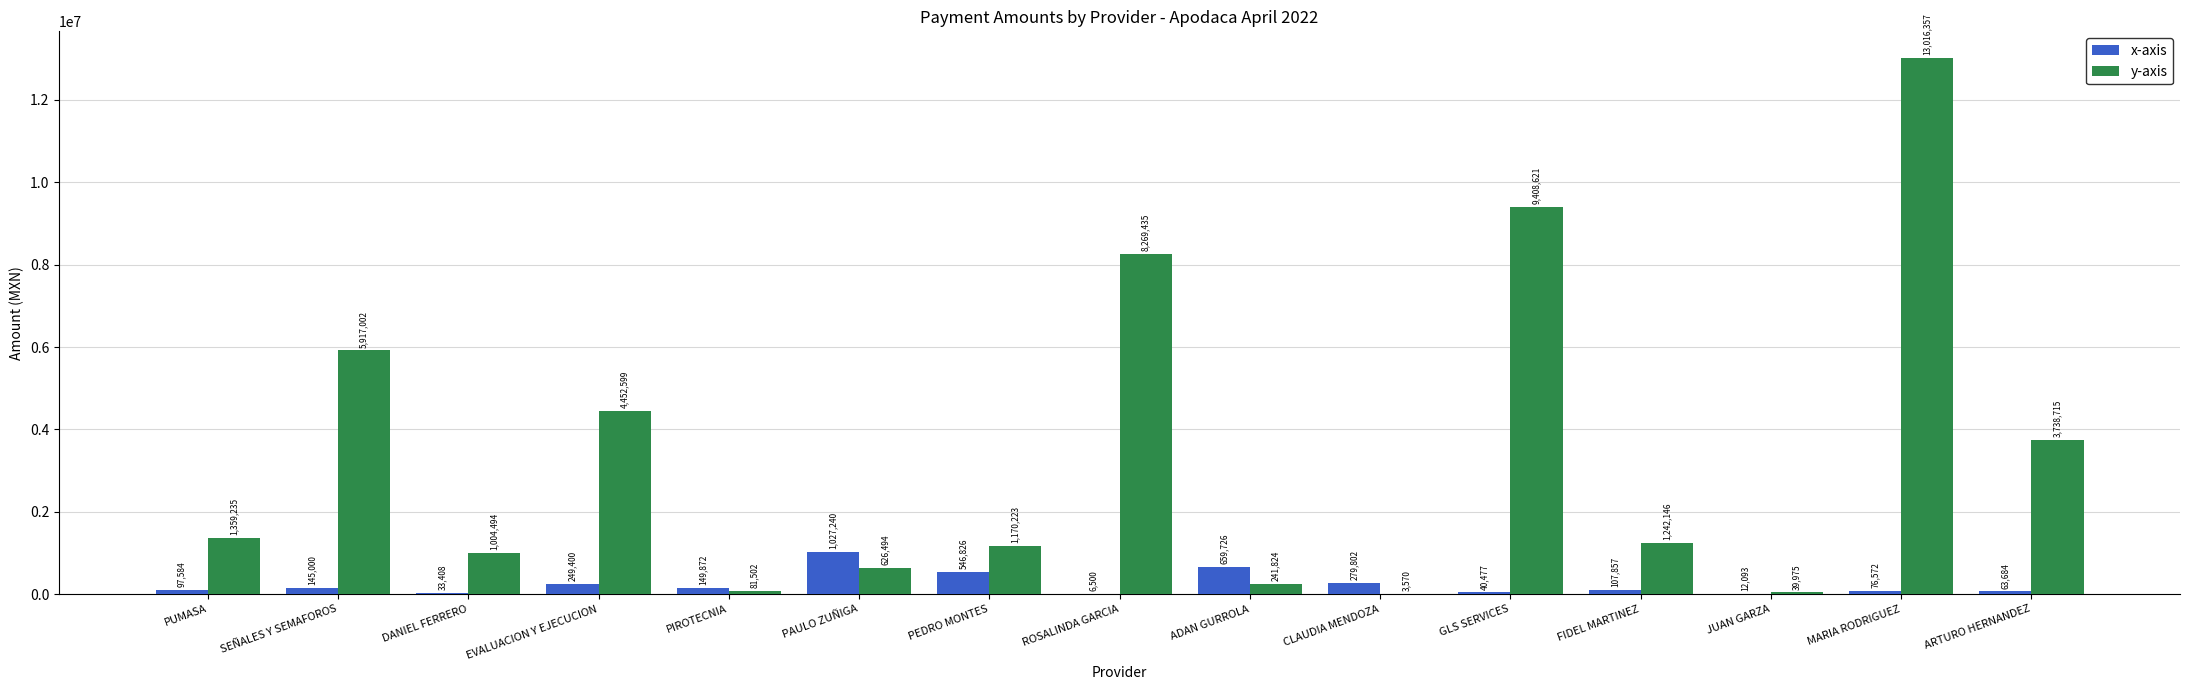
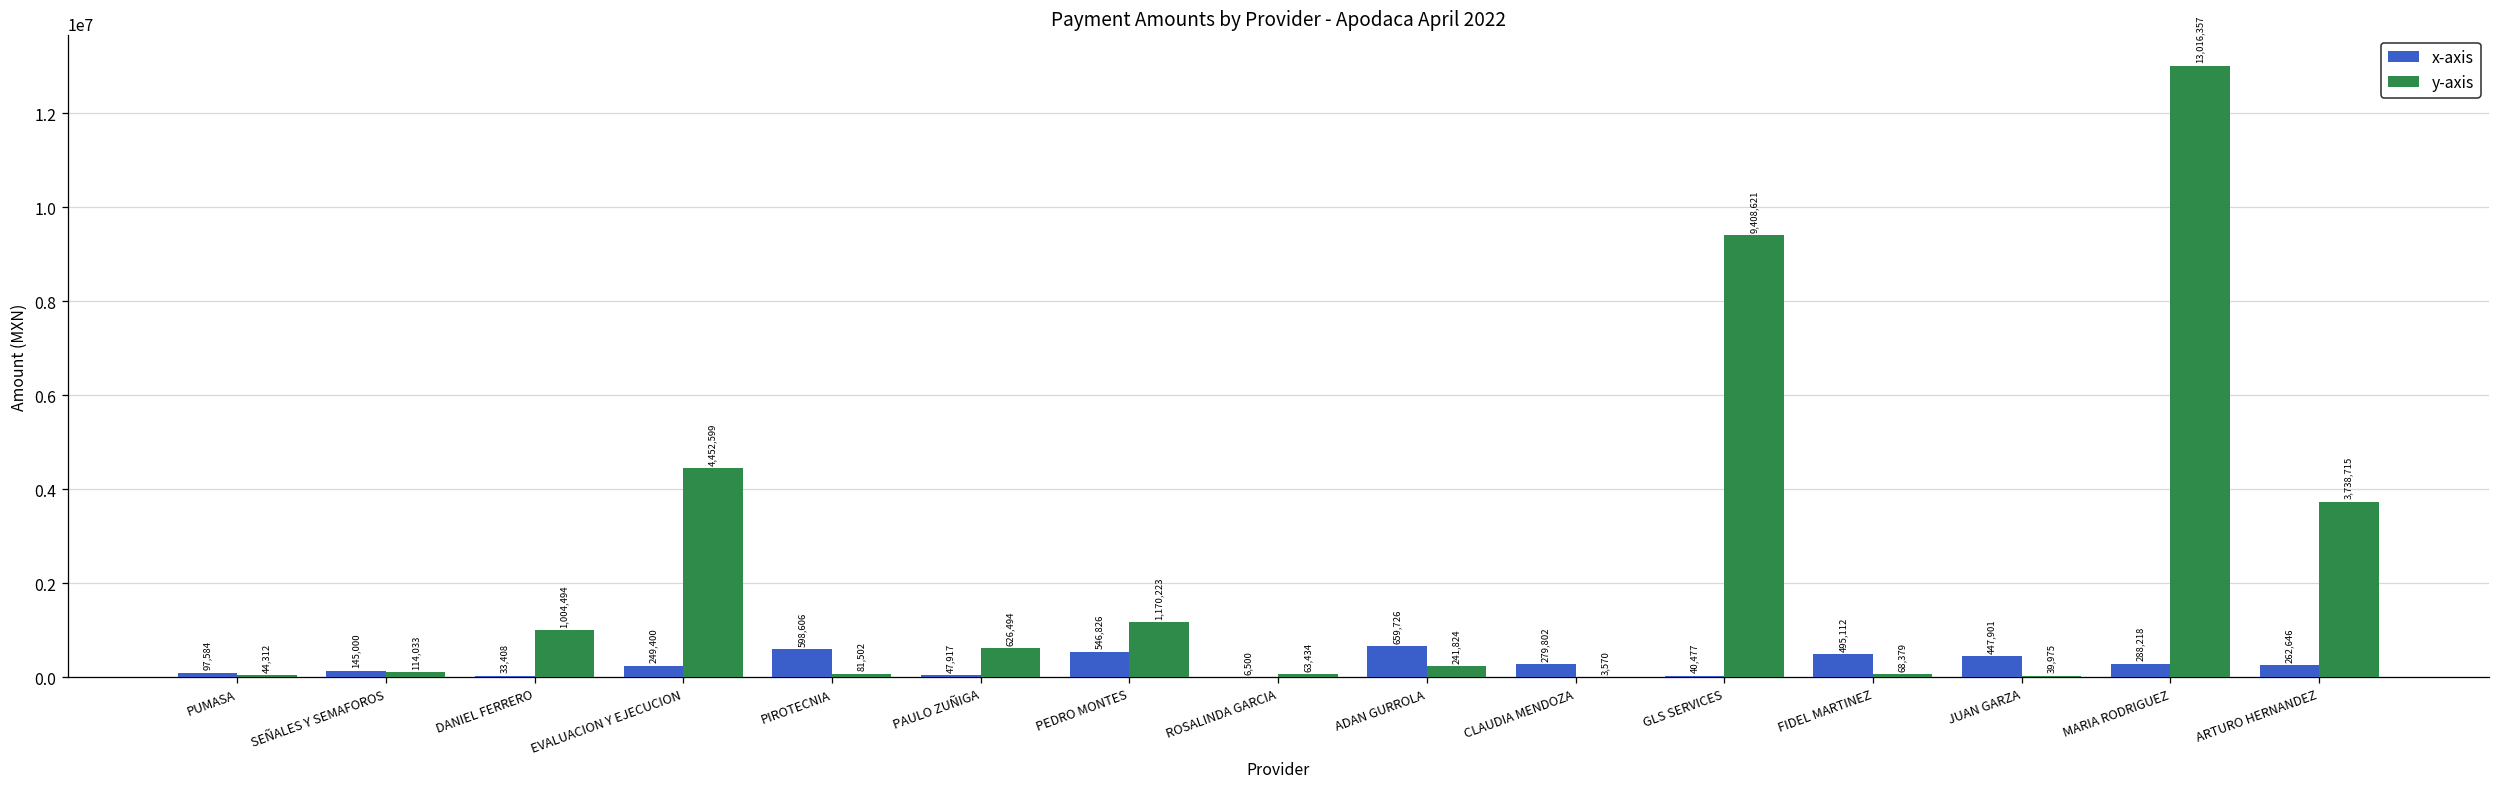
y-axis, PUMASA: 1,359,235 -> 44,312
y-axis, SEÑALES Y SEMAFOROS: 5,917,002 -> 114,033
x-axis, PIROTECNIA: 149,872 -> 598,606
x-axis, PAULO ZUÑIGA: 1,027,240 -> 47,917
y-axis, ROSALINDA GARCIA: 8,269,435 -> 63,434
x-axis, FIDEL MARTINEZ: 107,857 -> 495,112
y-axis, FIDEL MARTINEZ: 1,242,146 -> 68,379
x-axis, JUAN GARZA: 12,093 -> 447,901
x-axis, MARIA RODRIGUEZ: 76,572 -> 288,218
x-axis, ARTURO HERNANDEZ: 63,684 -> 262,646
